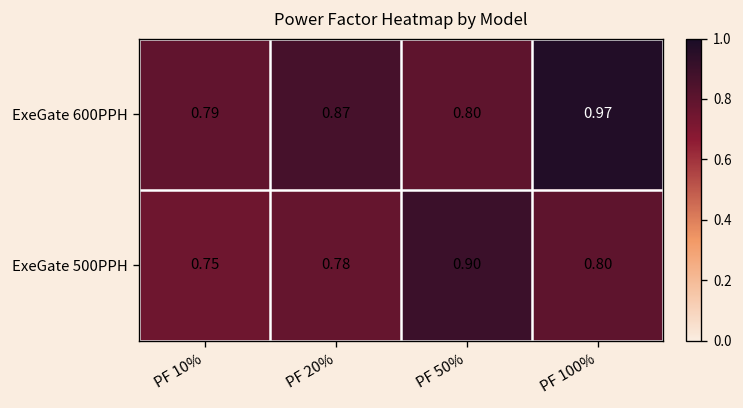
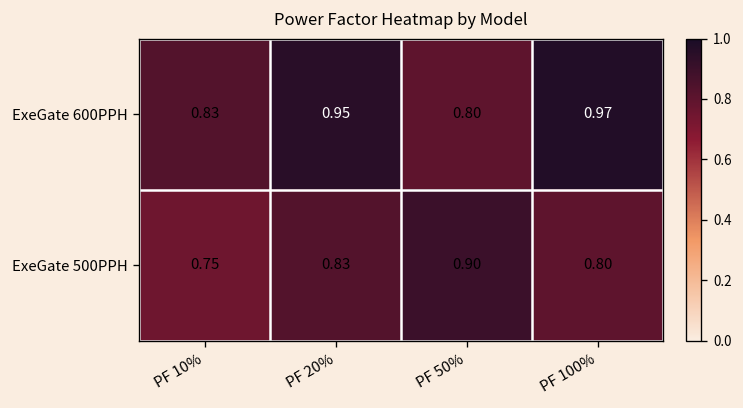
ExeGate 600PPH, PF 10%: 0.79 -> 0.83
ExeGate 600PPH, PF 20%: 0.87 -> 0.95
ExeGate 500PPH, PF 20%: 0.78 -> 0.83
